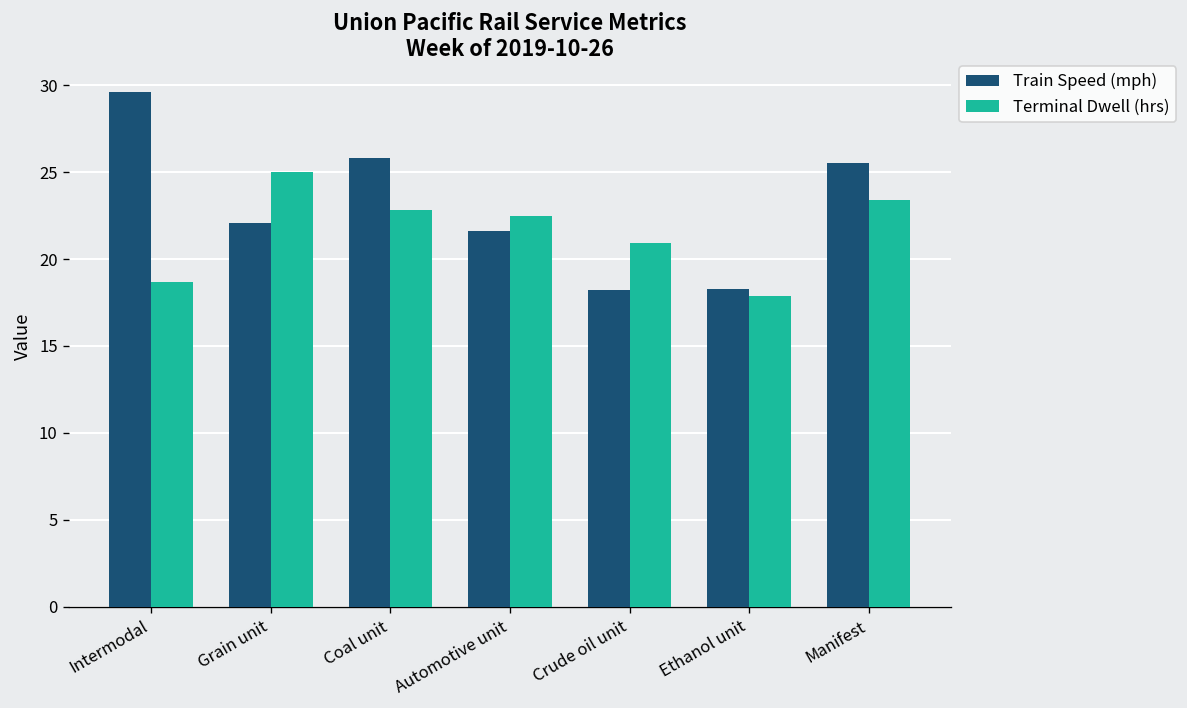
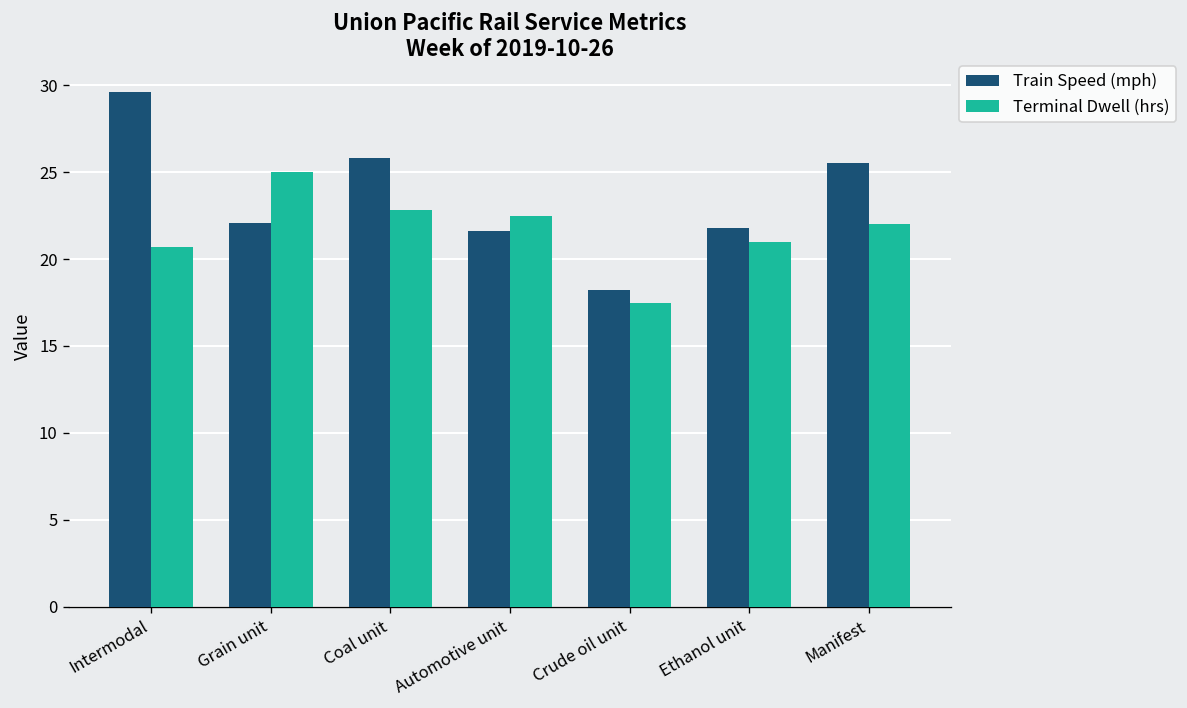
Terminal Dwell (hrs), Intermodal: 18.7 -> 20.7
Terminal Dwell (hrs), Crude oil unit: 20.9 -> 17.5
Train Speed (mph), Ethanol unit: 18.3 -> 21.8
Terminal Dwell (hrs), Ethanol unit: 17.9 -> 21.0
Terminal Dwell (hrs), Manifest: 23.4 -> 22.0
